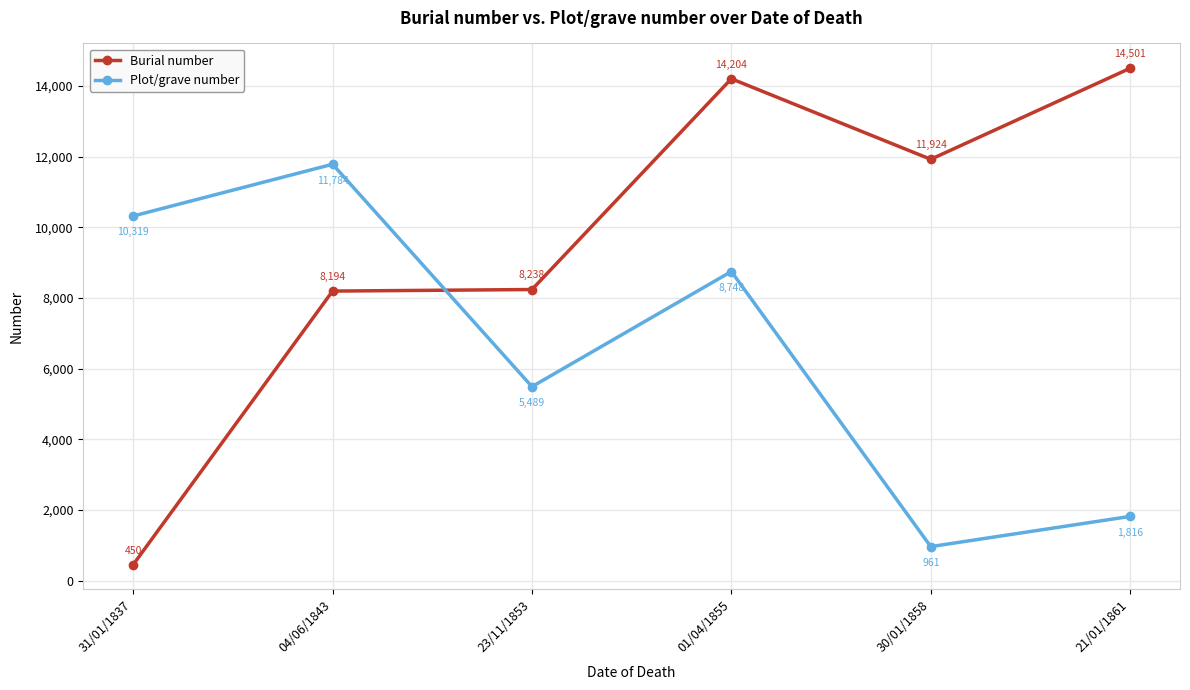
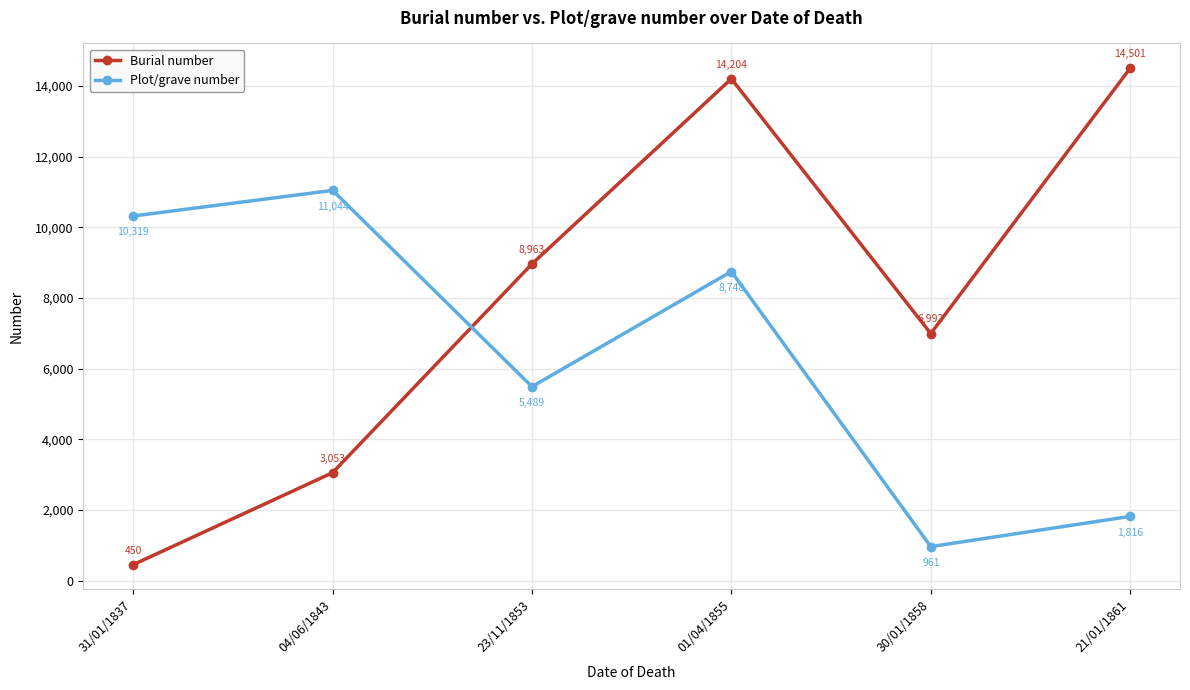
Burial number, 04/06/1843: 8,194 -> 3,053
Plot/grave number, 04/06/1843: 11,784 -> 11,044
Burial number, 23/11/1853: 8,238 -> 8,963
Burial number, 30/01/1858: 11,924 -> 6,992
